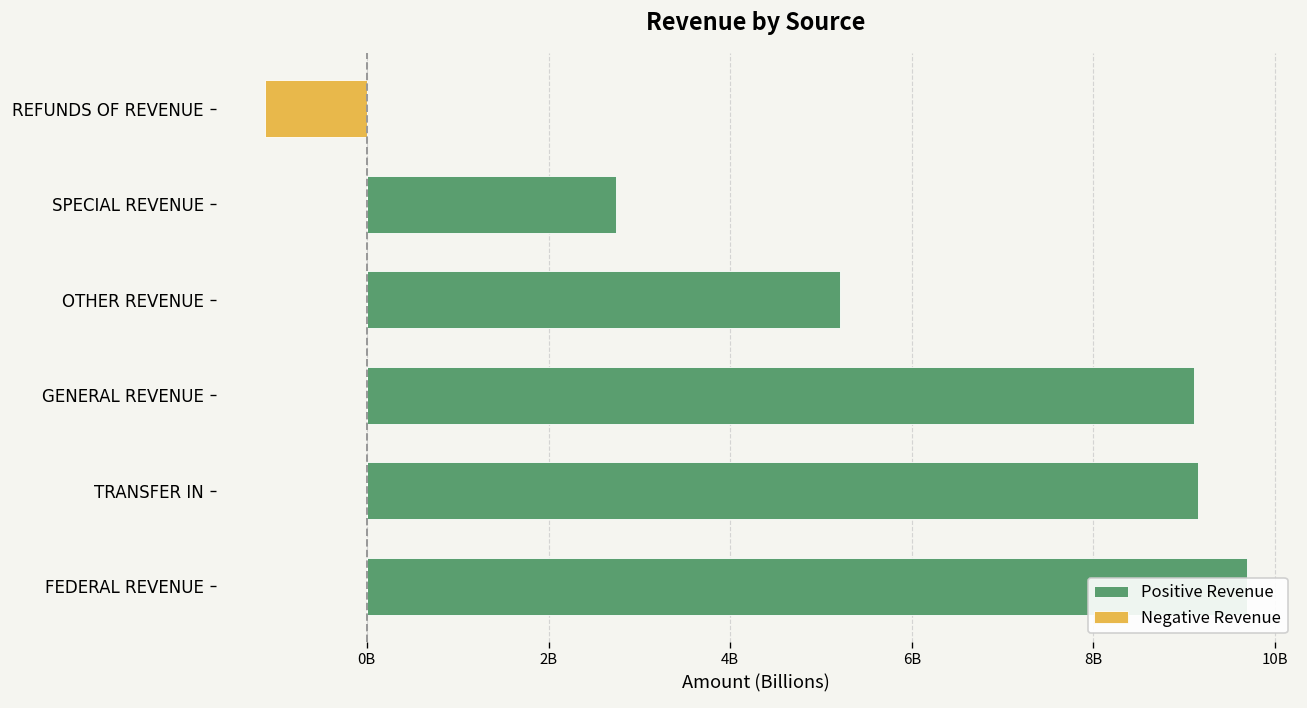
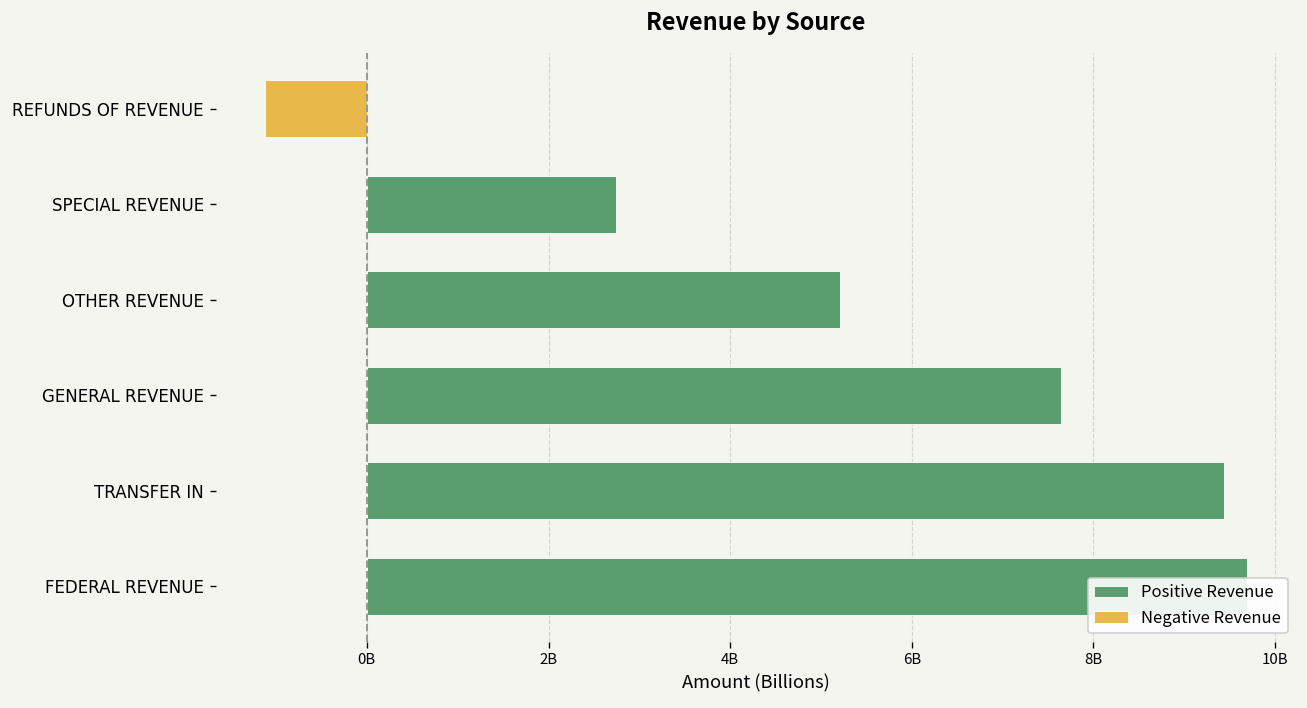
Positive Revenue, GENERAL REVENUE: 9100000000 -> 7600000000
Positive Revenue, TRANSFER IN: 9100000000 -> 9400000000
